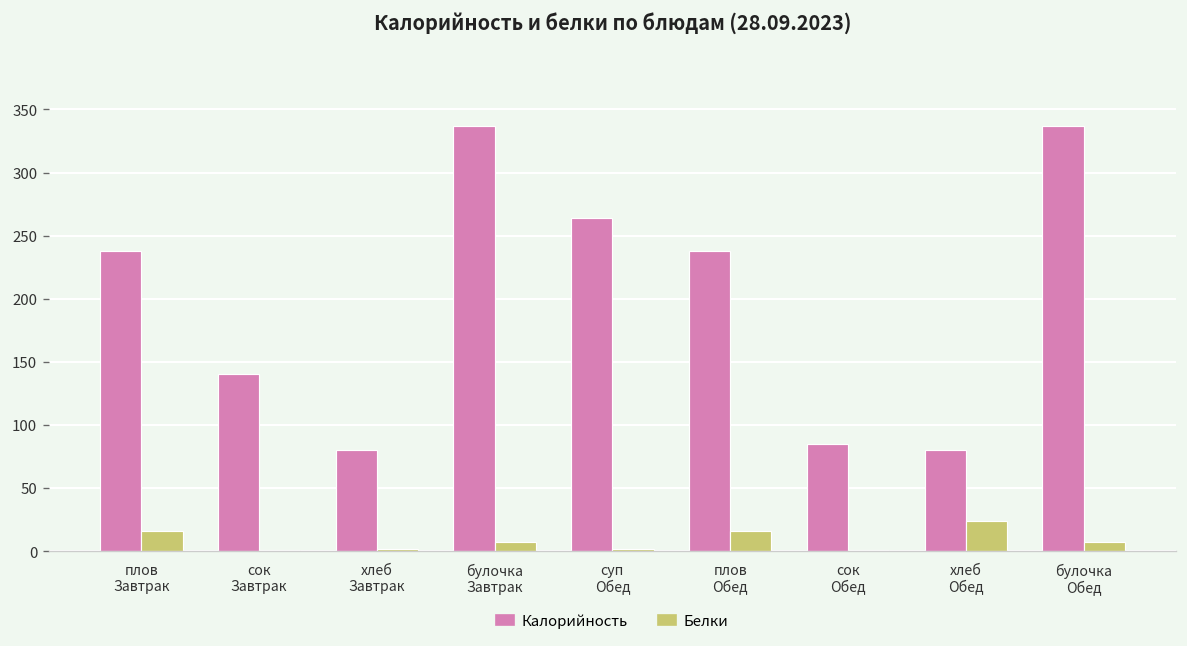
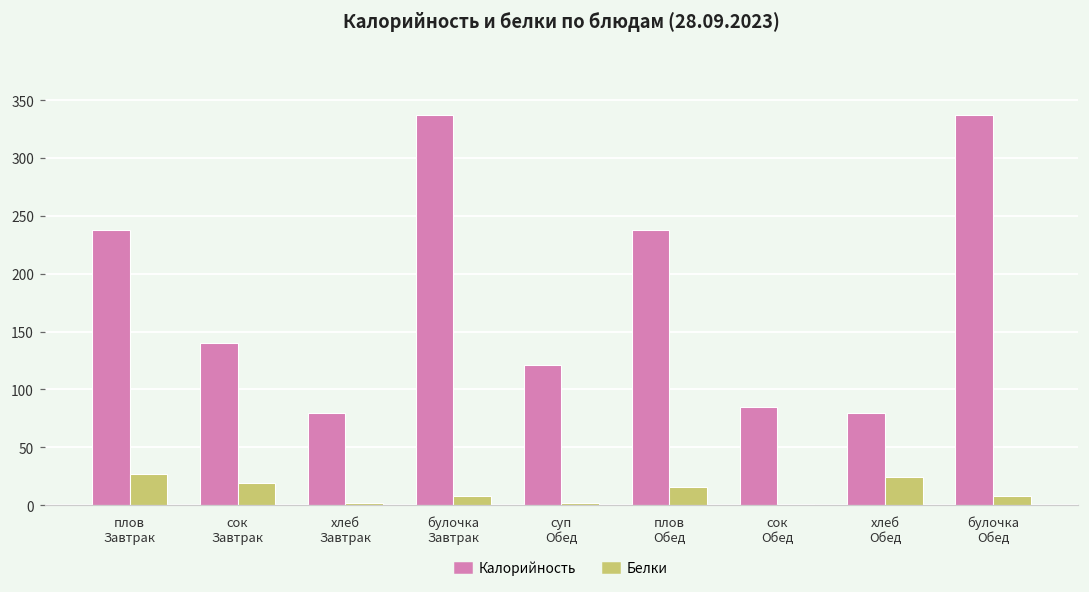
Белки, плов Завтрак: 16 -> 27
Белки, сок Завтрак: 1 -> 19
Калорийность, суп Обед: 264 -> 121
